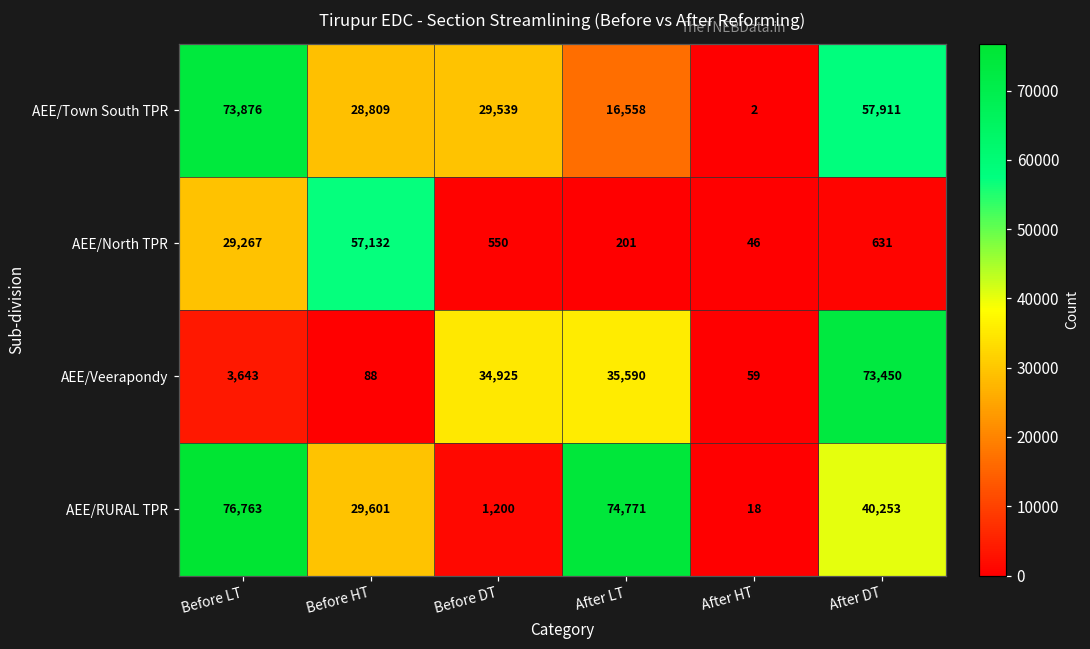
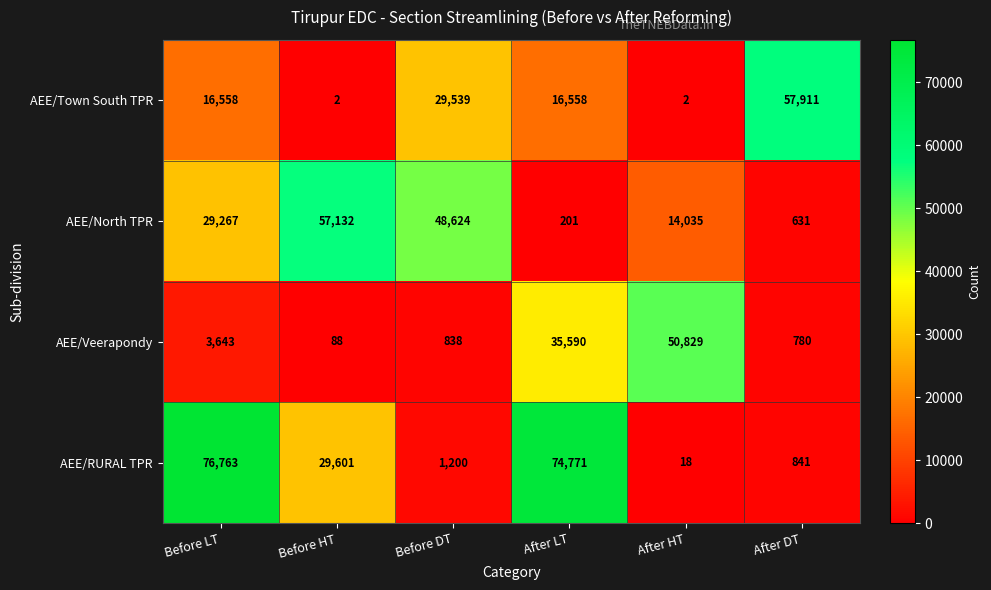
AEE/Town South TPR, Before LT: 73,876 -> 16,558
AEE/Town South TPR, Before HT: 28,809 -> 2
AEE/North TPR, Before DT: 550 -> 48,624
AEE/North TPR, After HT: 46 -> 14,035
AEE/Veerapondy, Before DT: 34,925 -> 838
AEE/Veerapondy, After HT: 59 -> 50,829
AEE/Veerapondy, After DT: 73,450 -> 780
AEE/RURAL TPR, After DT: 40,253 -> 841
